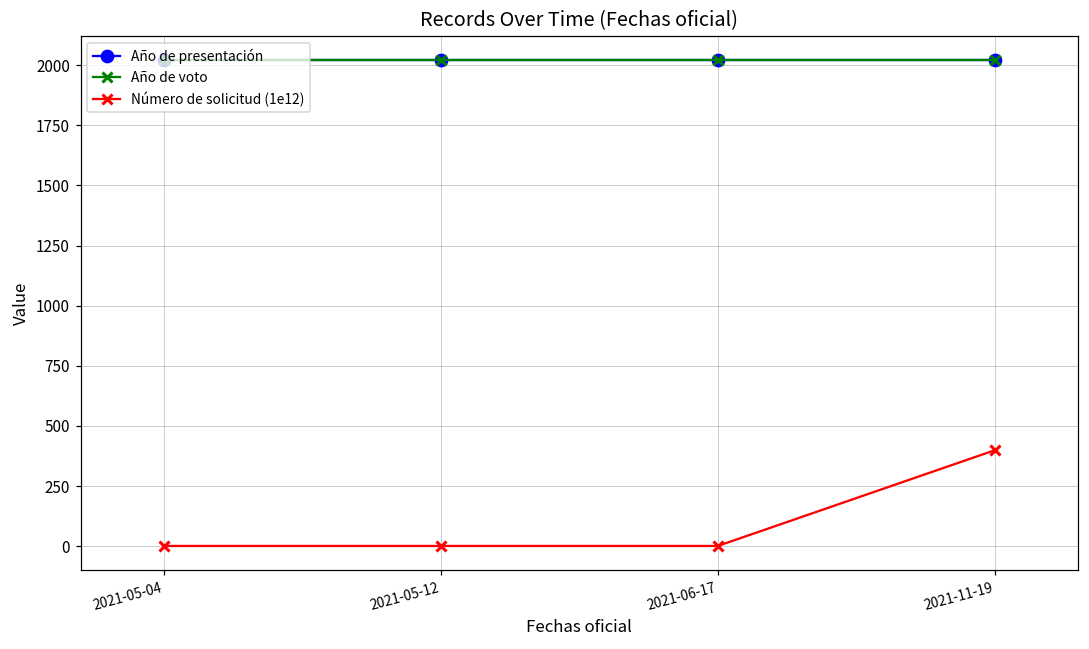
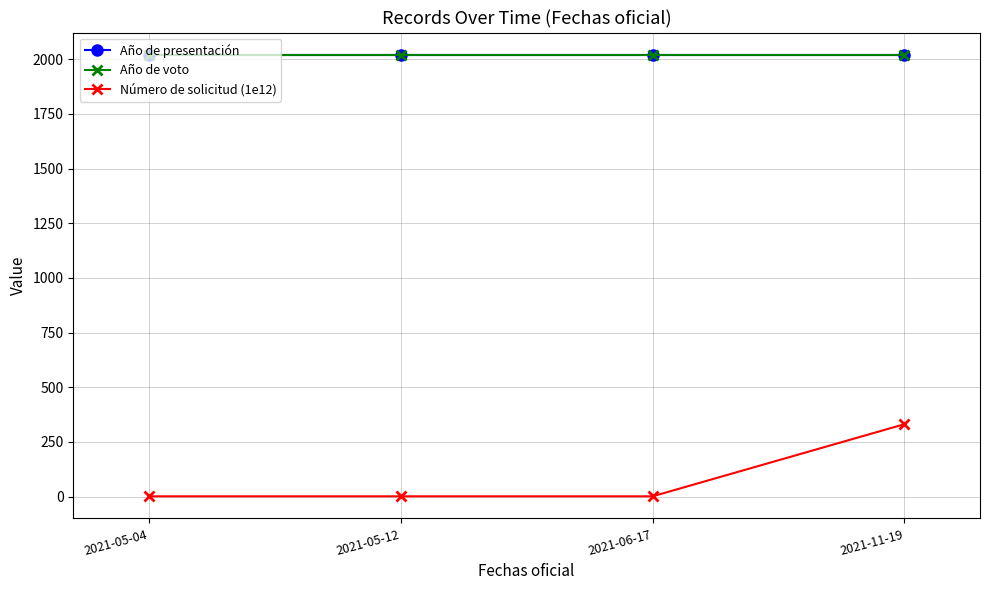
Número de solicitud (1e12), 2021-11-19: 400 -> 330
